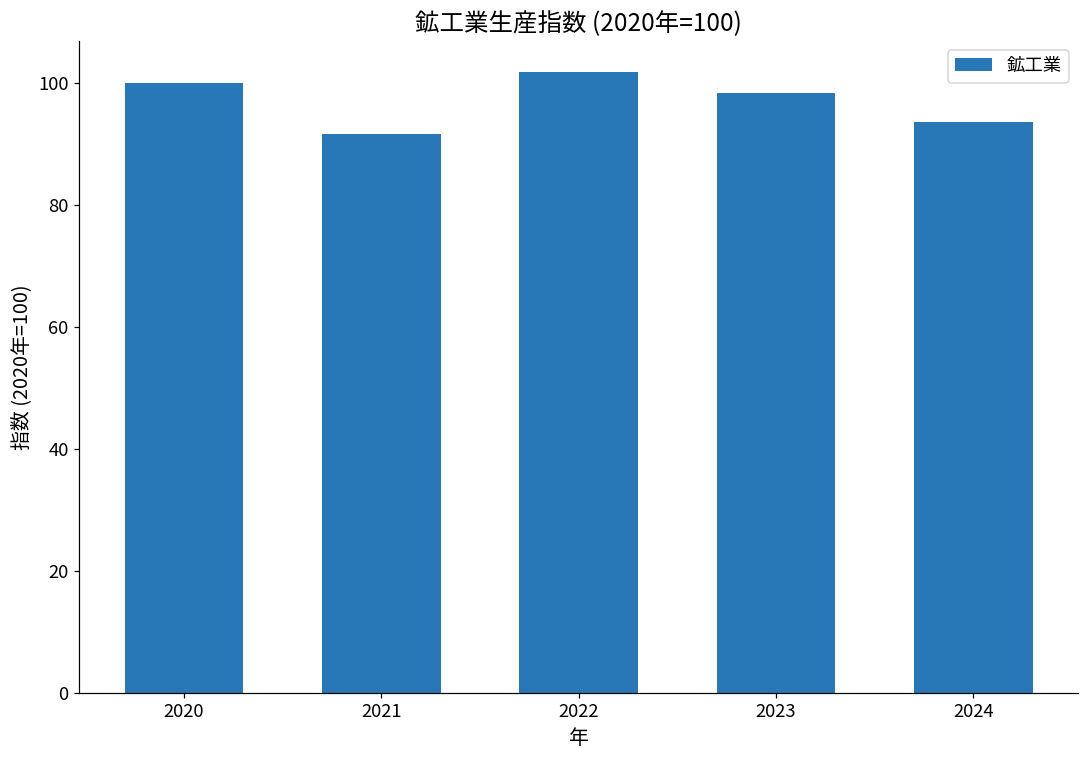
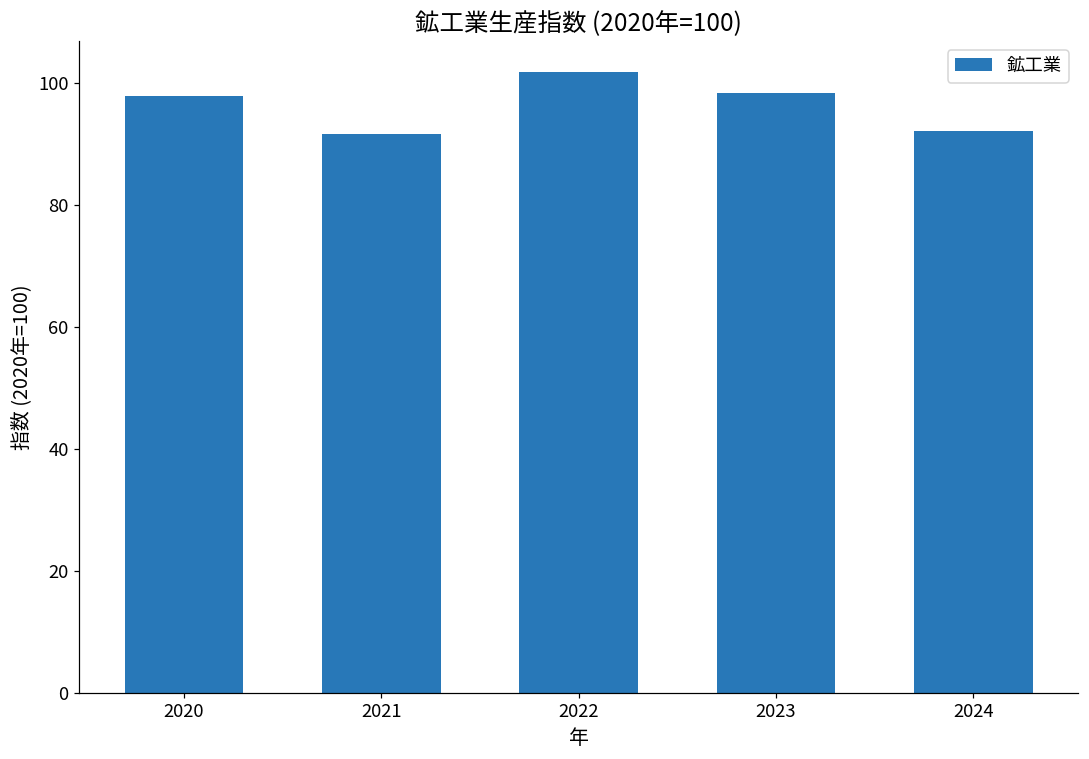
2020: 100 -> 98
2024: 94 -> 92
